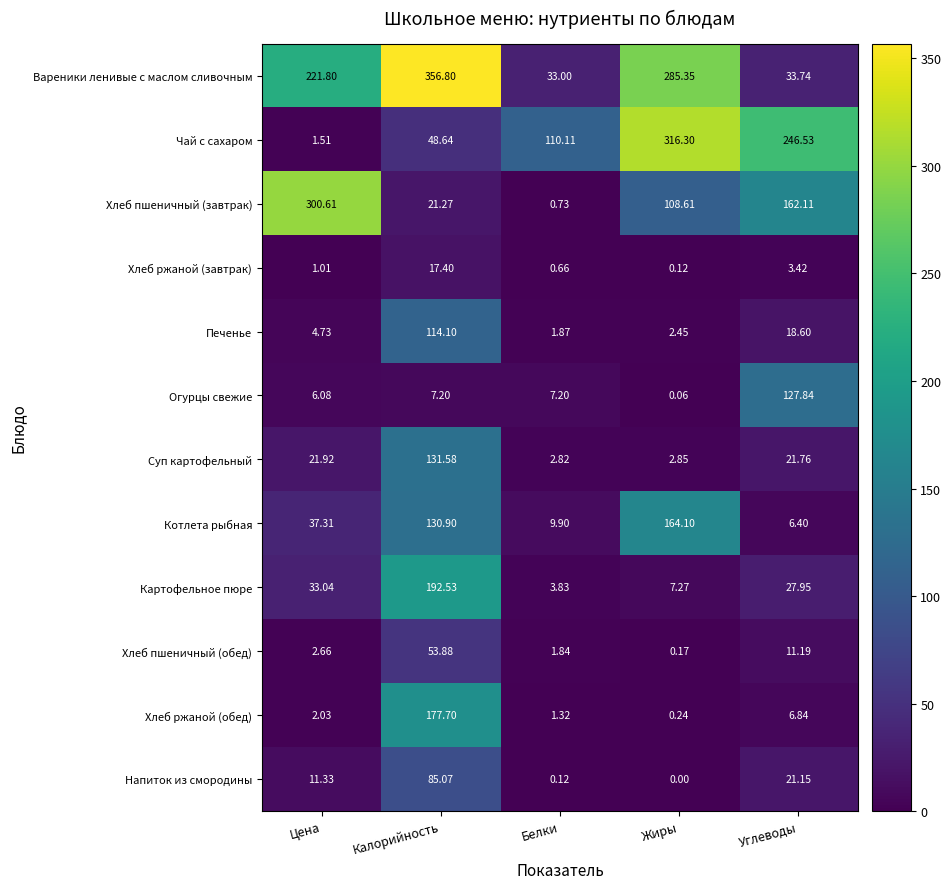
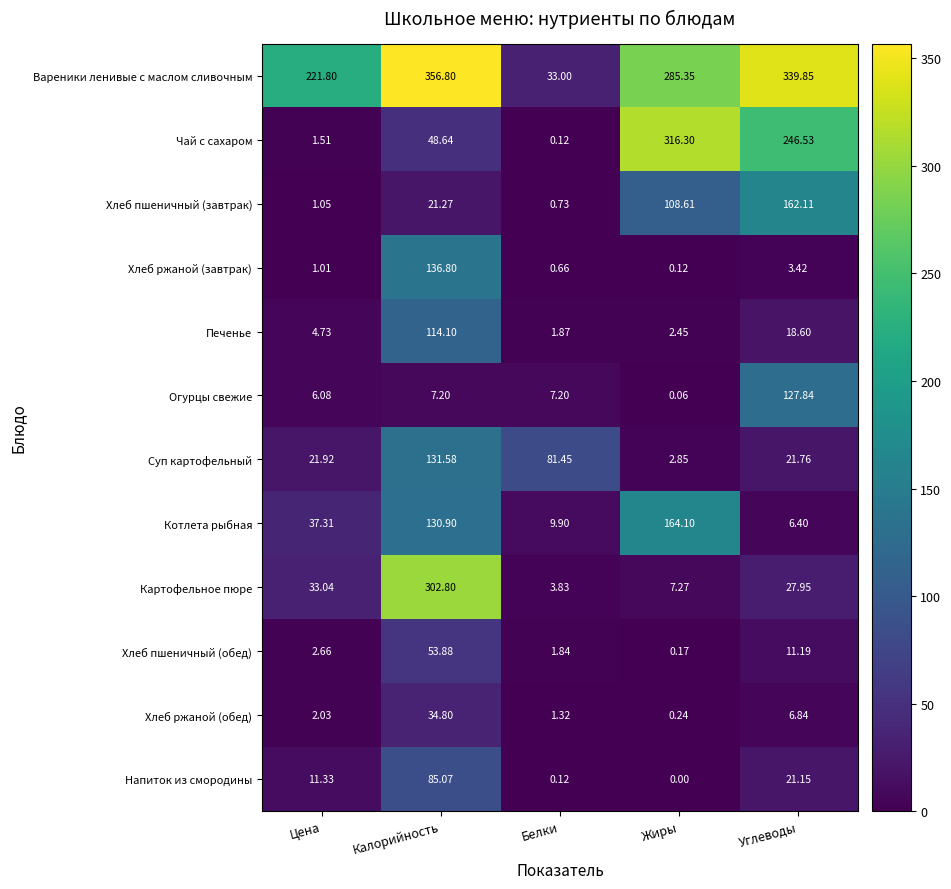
Вареники ленивые с маслом сливочным, Углеводы: 33.74 -> 339.85
Чай с сахаром, Белки: 110.11 -> 0.12
Хлеб пшеничный (завтрак), Цена: 300.61 -> 1.05
Хлеб ржаной (завтрак), Калорийность: 17.40 -> 136.80
Суп картофельный, Белки: 2.82 -> 81.45
Картофельное пюре, Калорийность: 192.53 -> 302.80
Хлеб ржаной (обед), Калорийность: 177.70 -> 34.80
